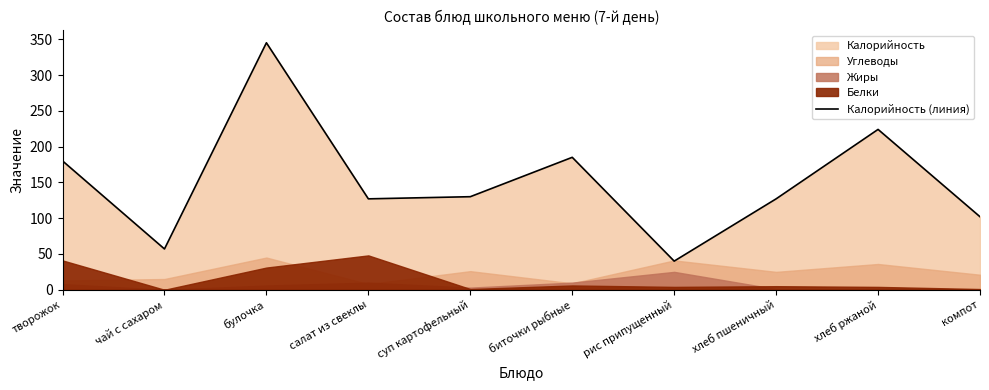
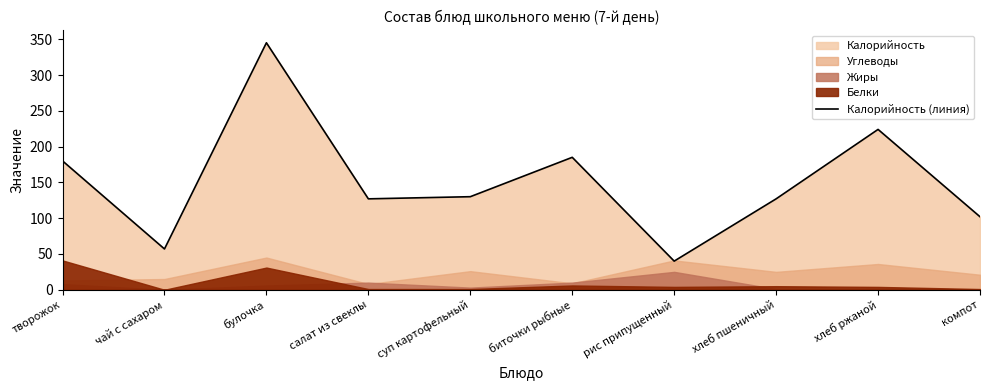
Белки, салат из свеклы: 50 -> 0
